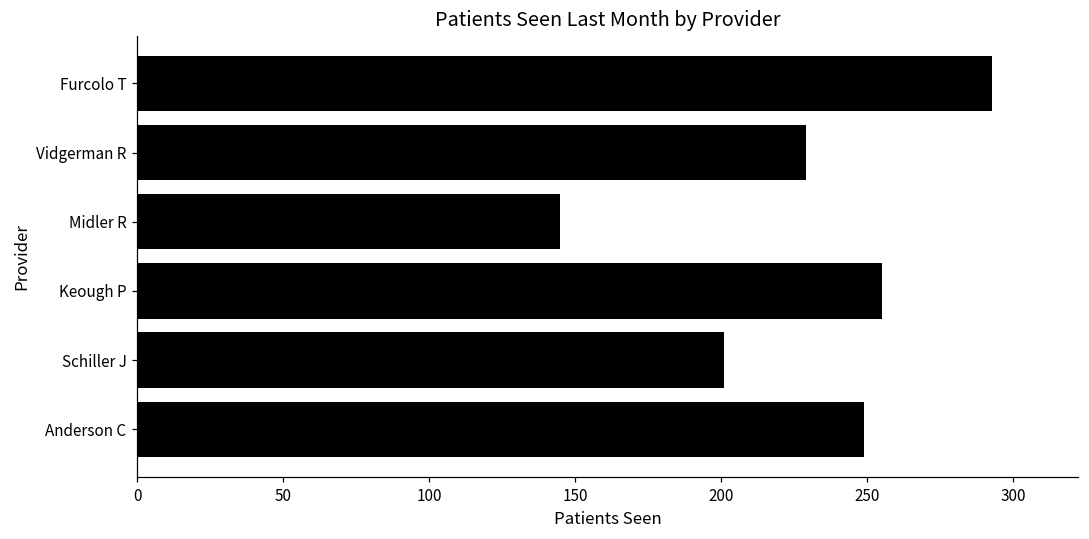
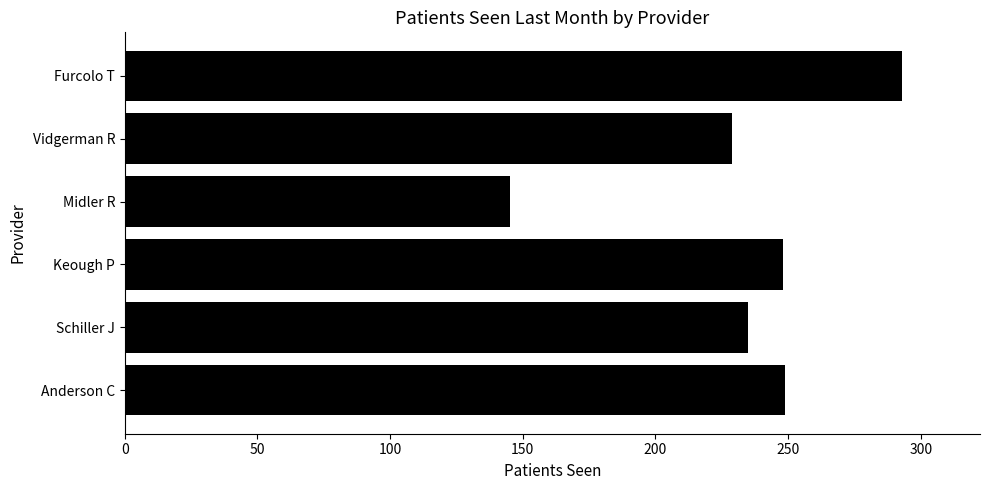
Keough P: 255 -> 248
Schiller J: 201 -> 235
